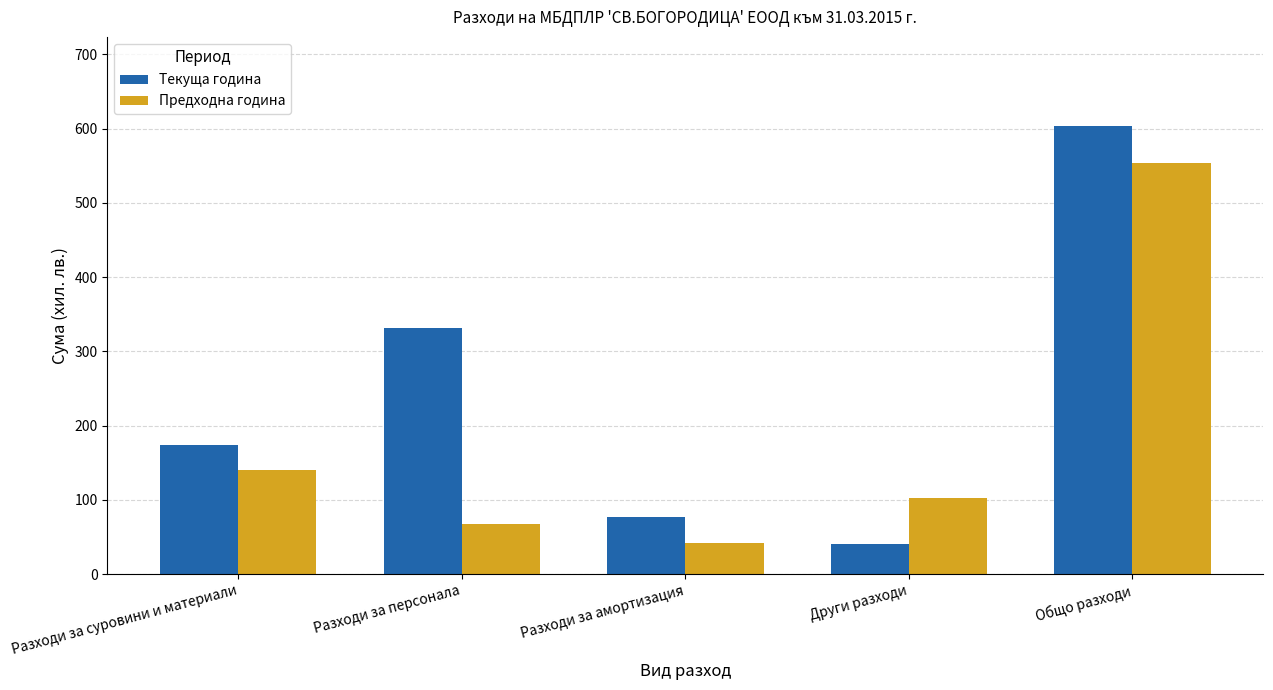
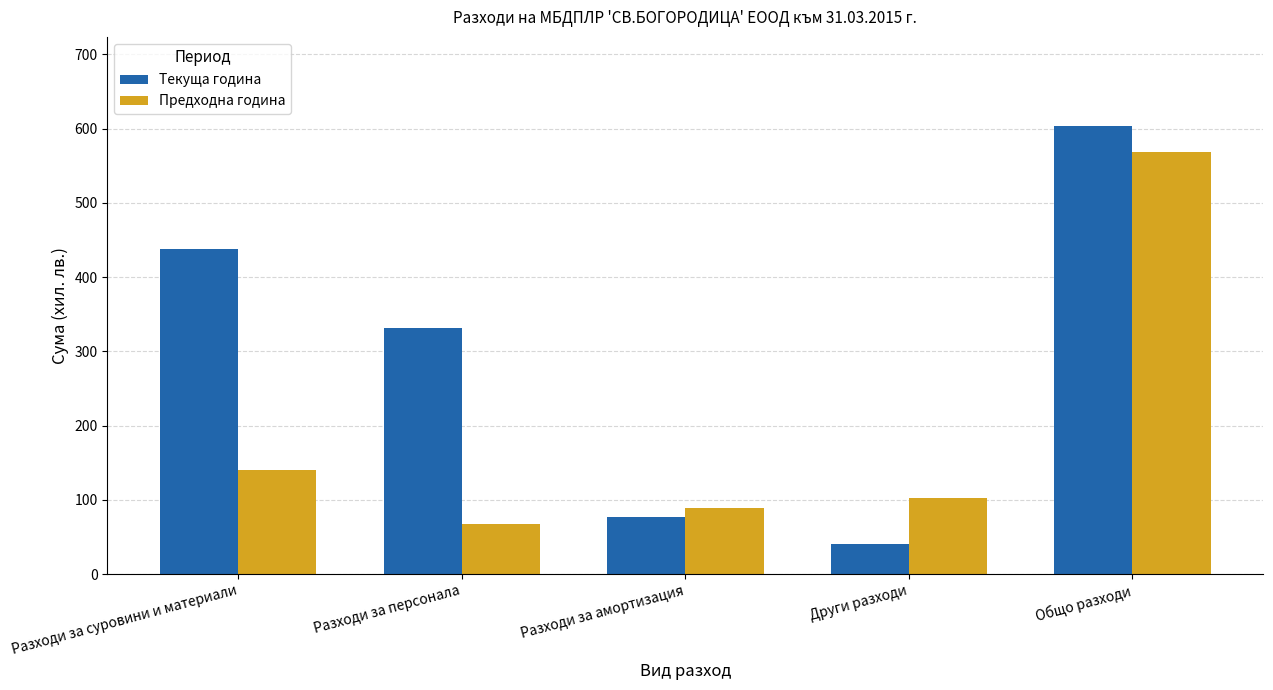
Текуща година, Разходи за суровини и материали: 170 -> 440
Предходна година, Разходи за амортизация: 40 -> 90
Предходна година, Общо разходи: 550 -> 570
